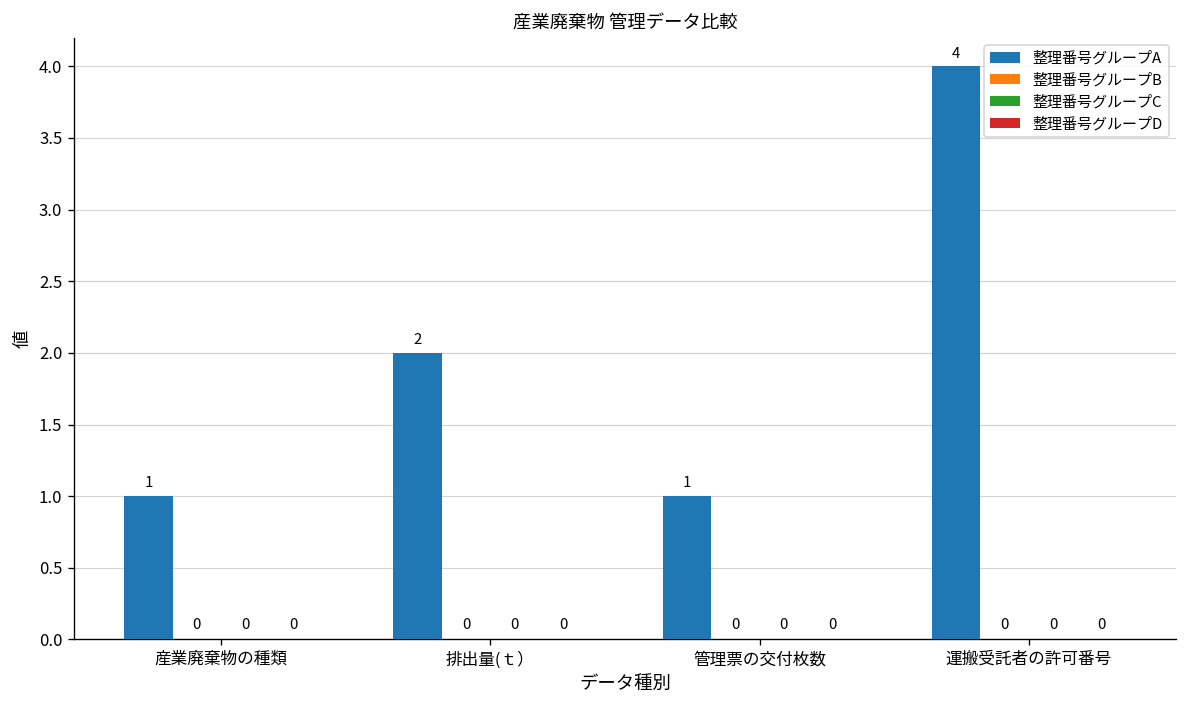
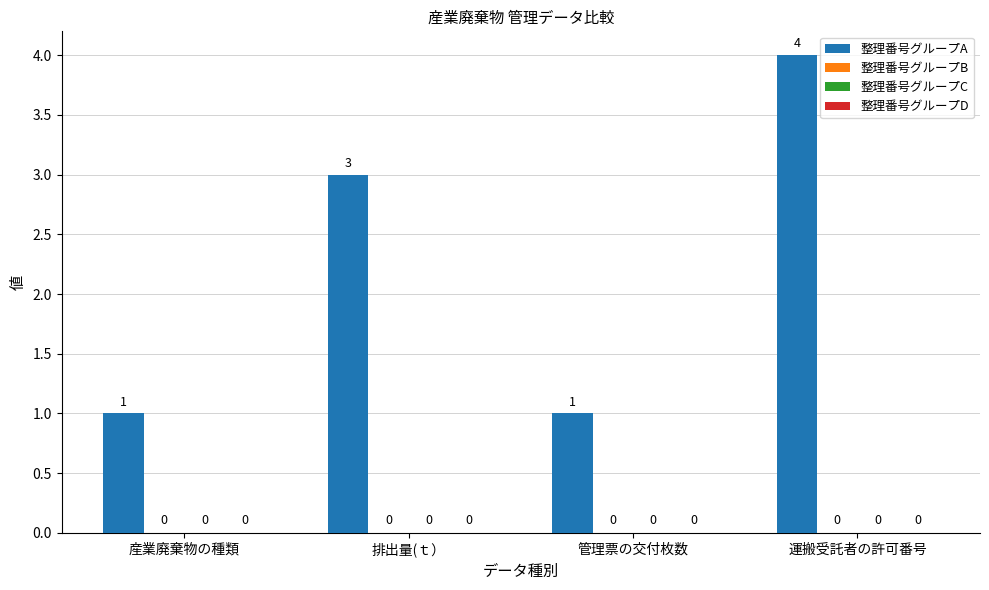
整理番号グループA, 排出量(ｔ）: 2 -> 3
